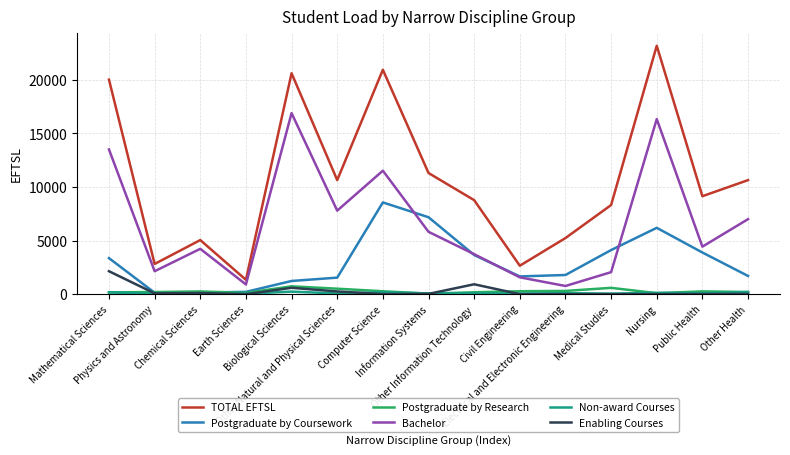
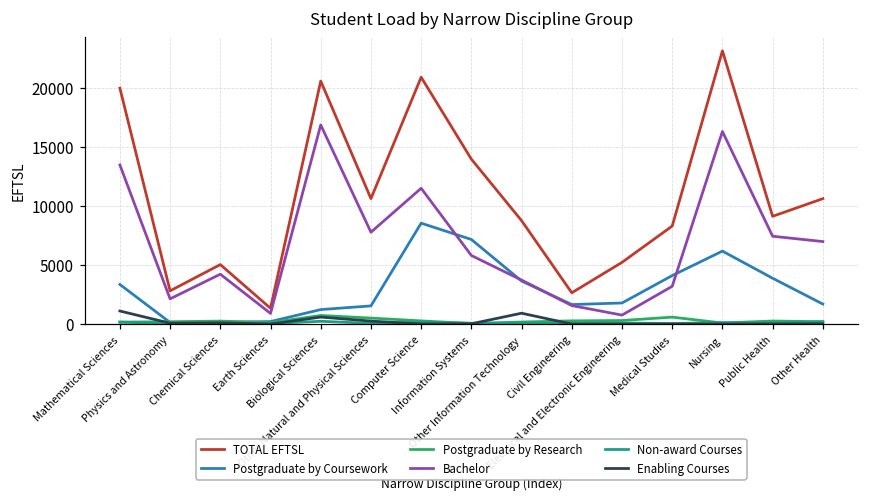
Enabling Courses, Mathematical Sciences: 2100 -> 1100
TOTAL EFTSL, Information Systems: 11300 -> 14000
Bachelor, Medical Studies: 2100 -> 3200
Bachelor, Public Health: 4400 -> 7500
